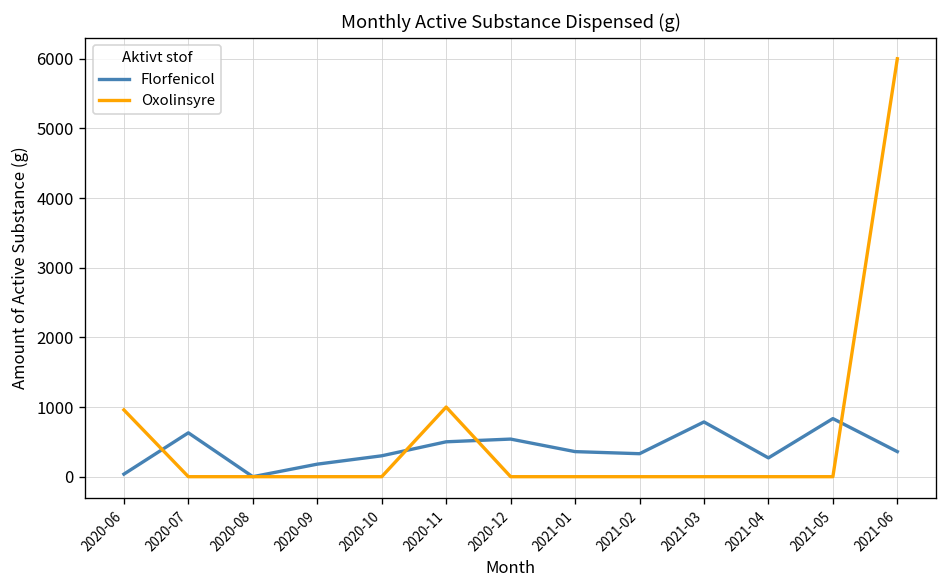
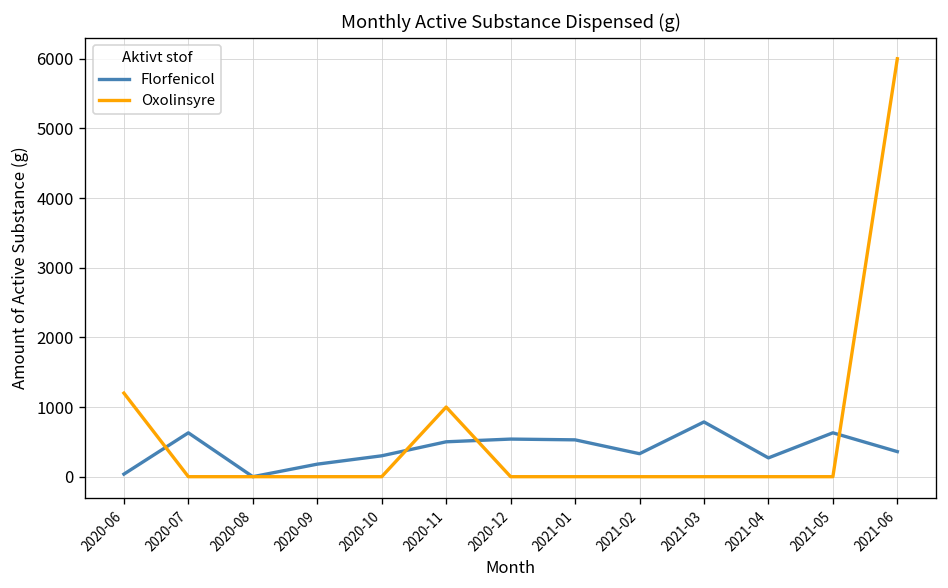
Oxolinsyre, 2020-06: 1000 -> 1200
Florfenicol, 2021-01: 400 -> 500
Florfenicol, 2021-05: 800 -> 600
